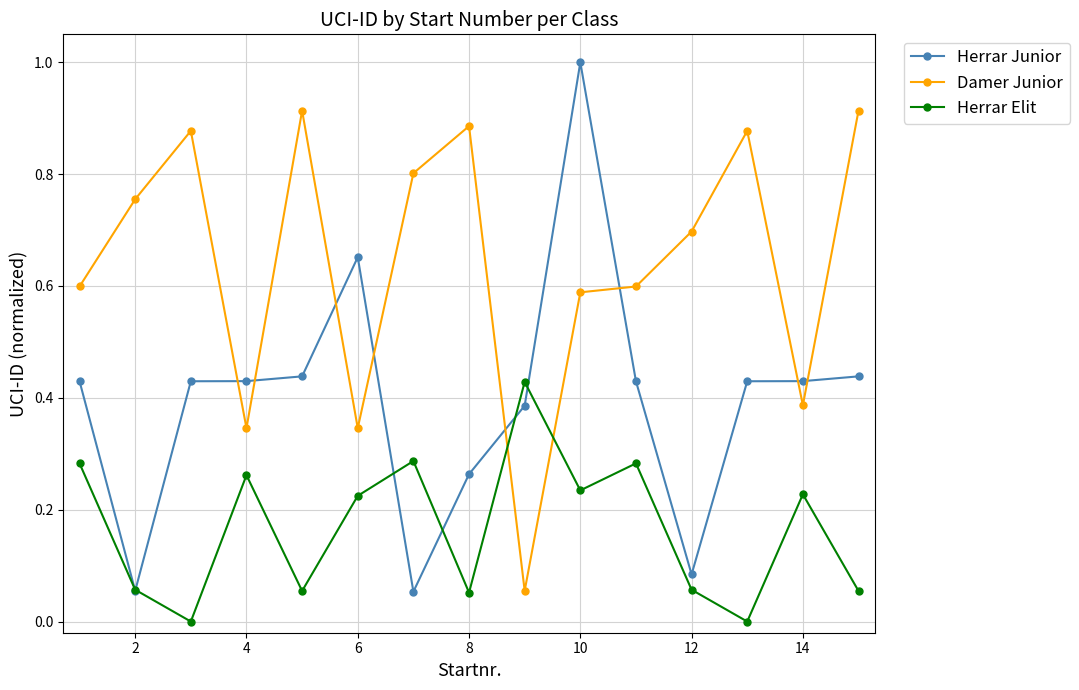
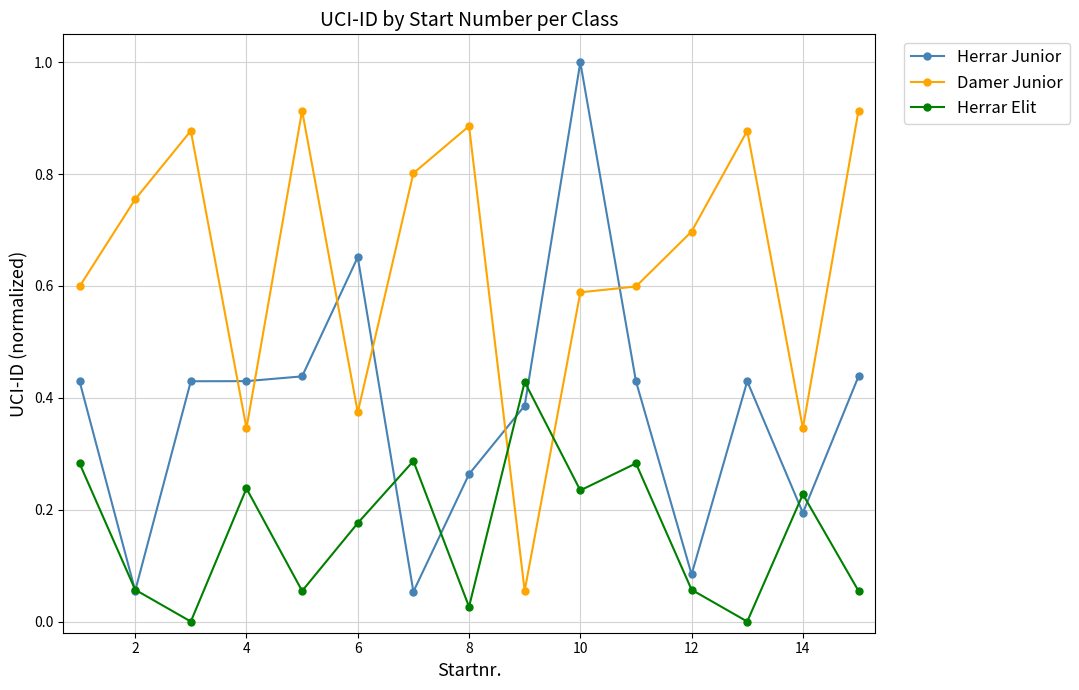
Herrar Elit, 4: 0.26 -> 0.24
Damer Junior, 6: 0.35 -> 0.37
Herrar Elit, 6: 0.22 -> 0.18
Herrar Elit, 8: 0.05 -> 0.03
Herrar Junior, 14: 0.43 -> 0.19
Damer Junior, 14: 0.39 -> 0.35
